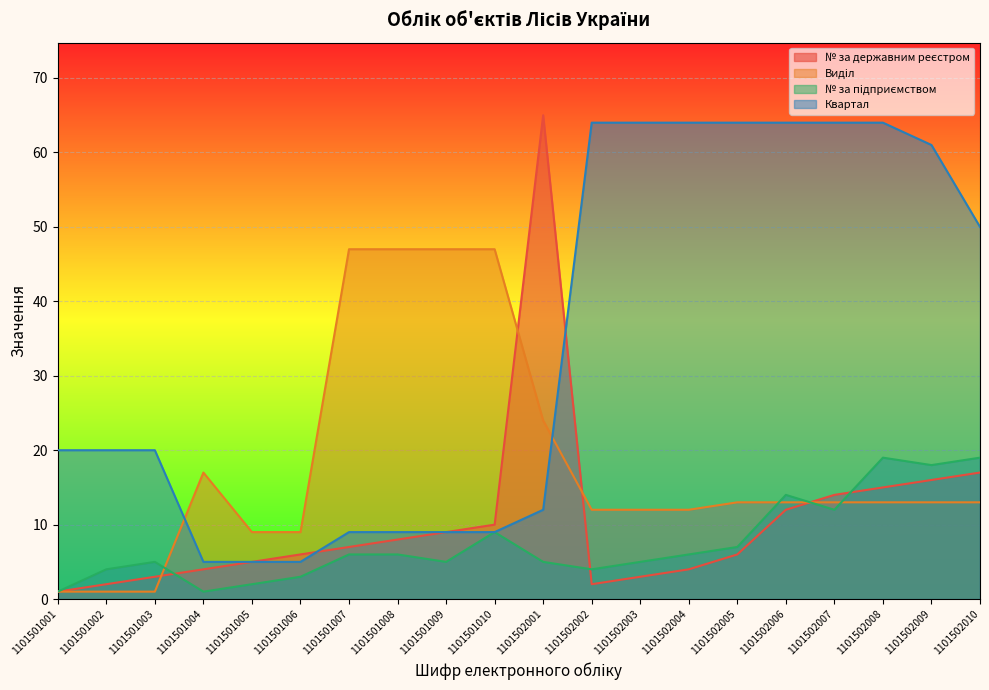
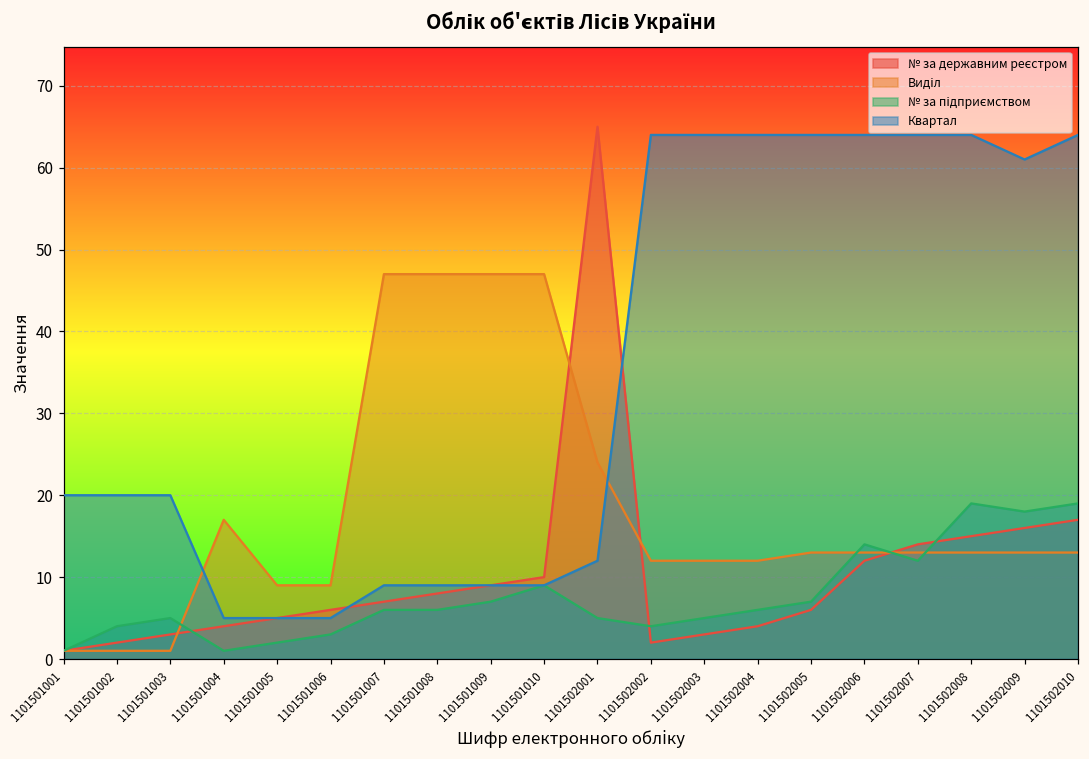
№ за підприємством, 1101501009: 5 -> 7
Квартал, 1101502010: 50 -> 64
